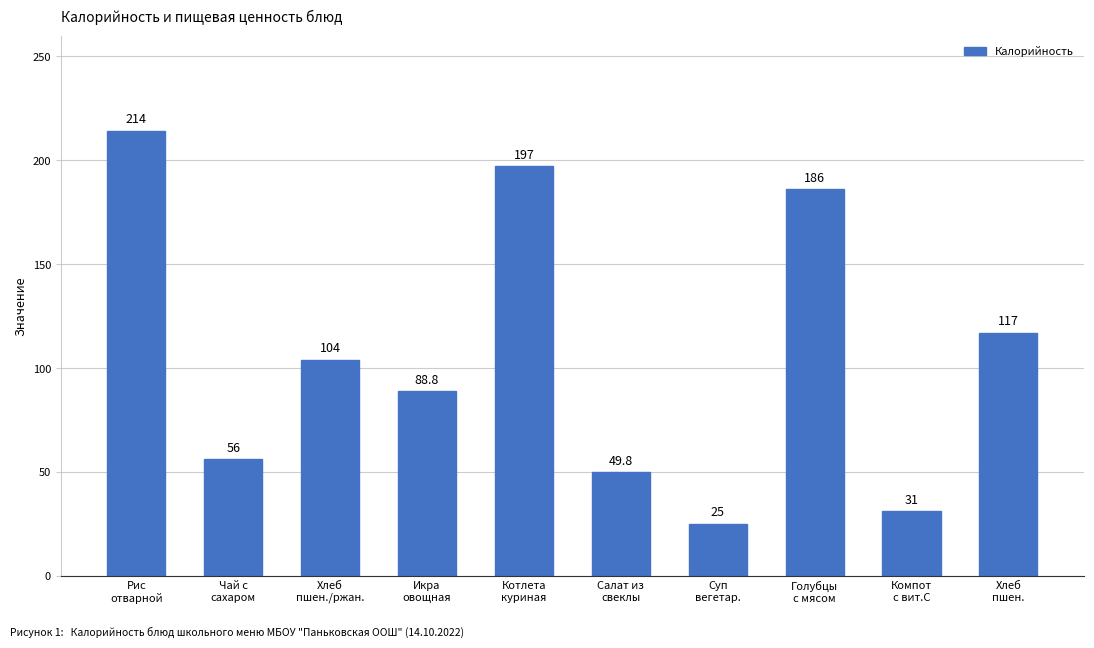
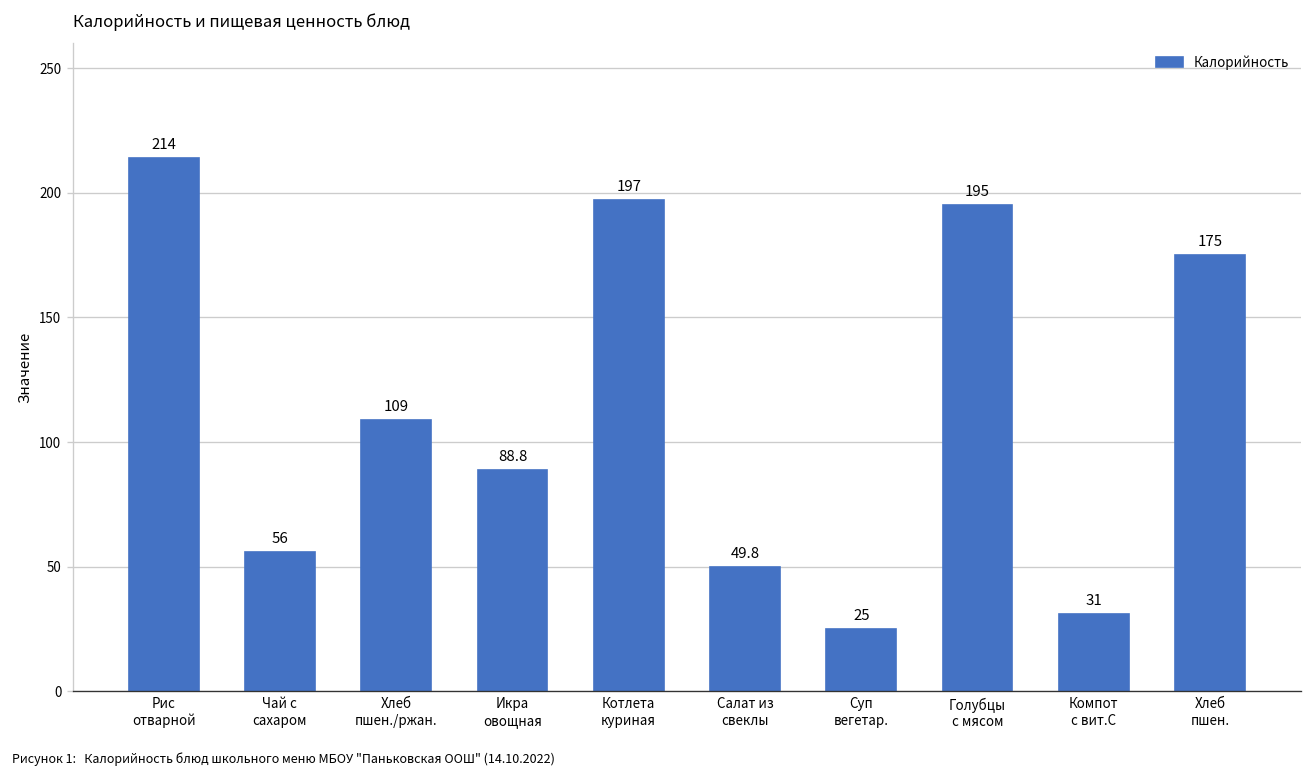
Хлеб пшен./ржан.: 104 -> 109
Голубцы с мясом: 186 -> 195
Хлеб пшен.: 117 -> 175
